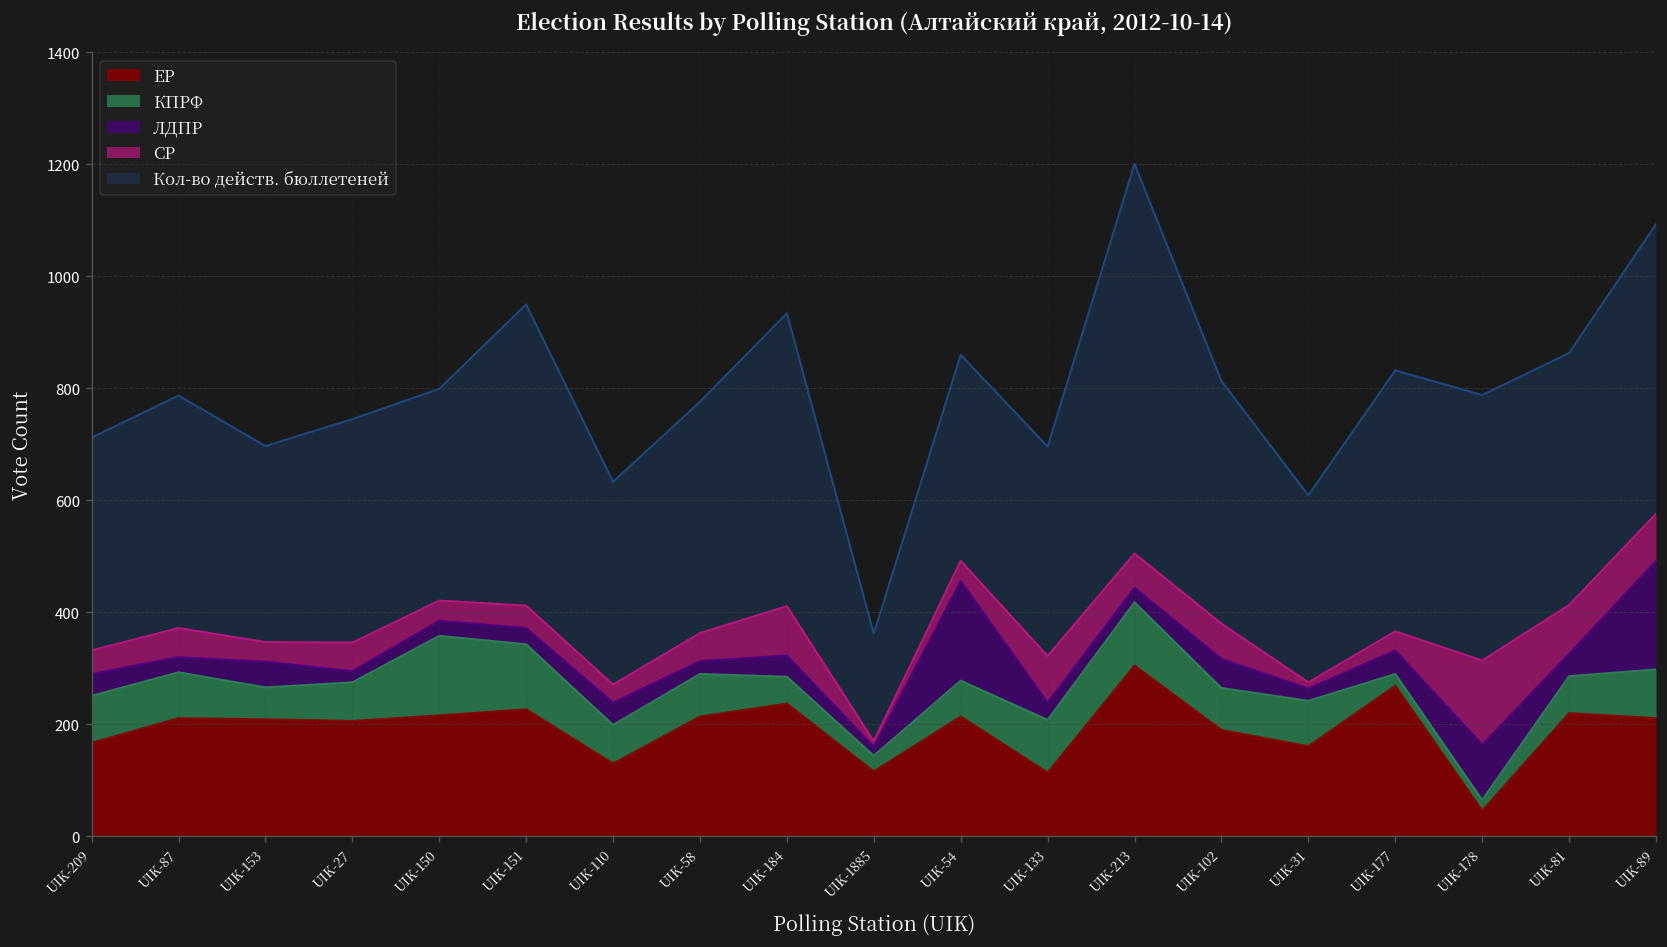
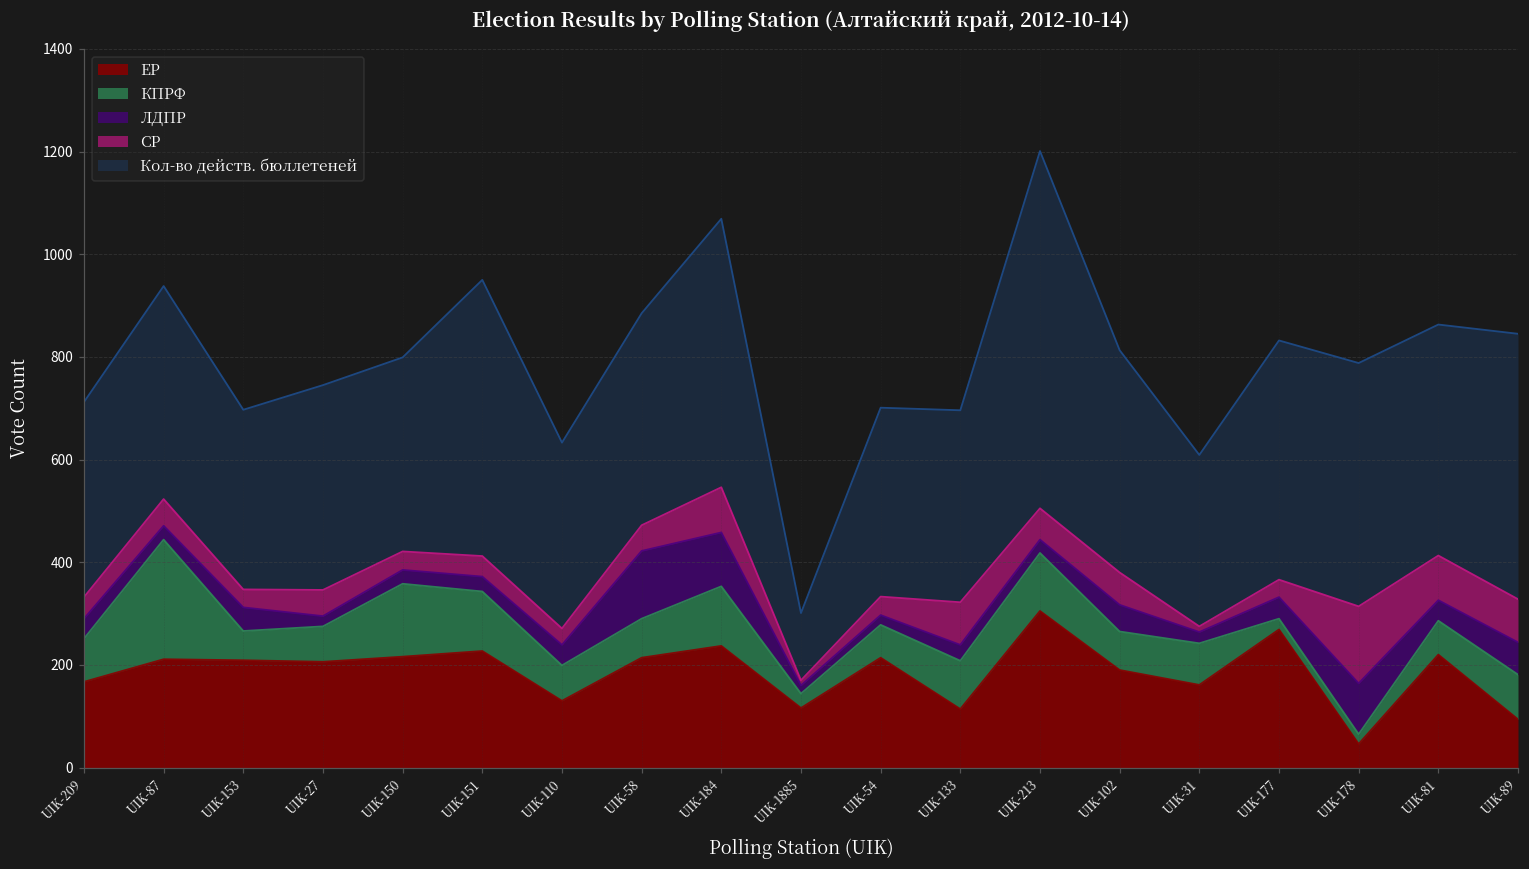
КПРФ, UIK-87: 80 -> 230
ЛДПР, UIK-58: 20 -> 130
КПРФ, UIK-184: 50 -> 120
ЛДПР, UIK-184: 40 -> 110
Кол-во действ. бюллетеней, UIK-1885: 190 -> 130
ЛДПР, UIK-54: 180 -> 20
ЕР, UIK-89: 210 -> 90
ЛДПР, UIK-89: 190 -> 60
